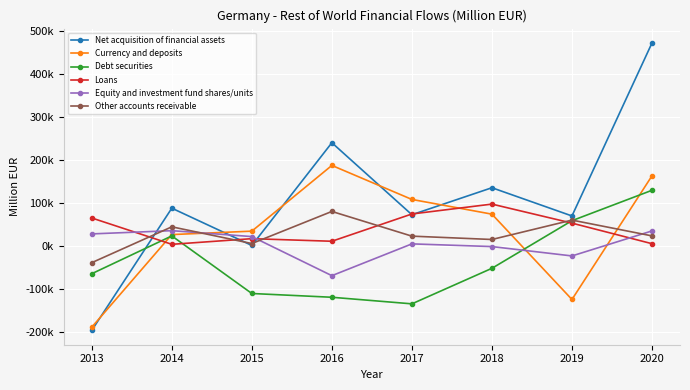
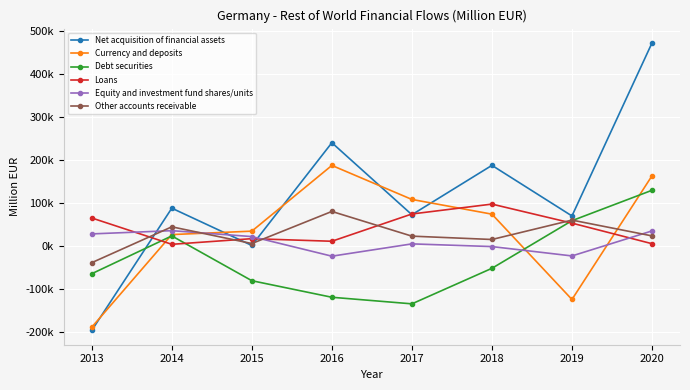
Debt securities, 2015: -110000 -> -80000
Equity and investment fund shares/units, 2016: -70000 -> -20000
Net acquisition of financial assets, 2018: 140000 -> 190000
